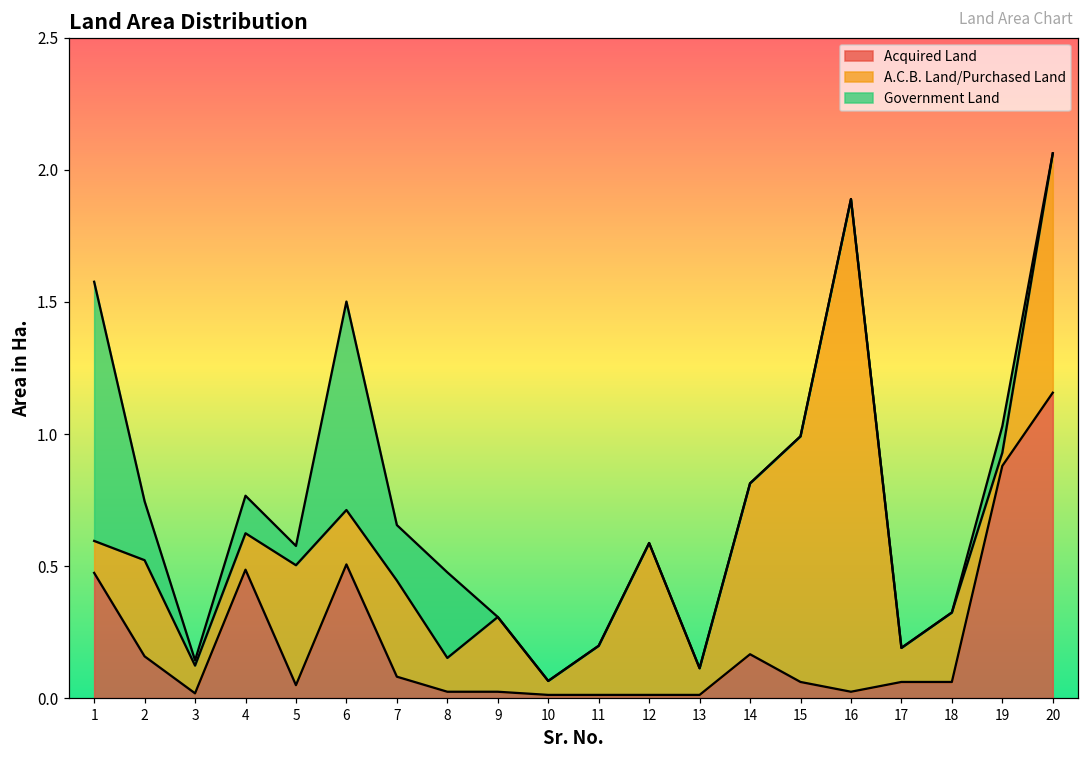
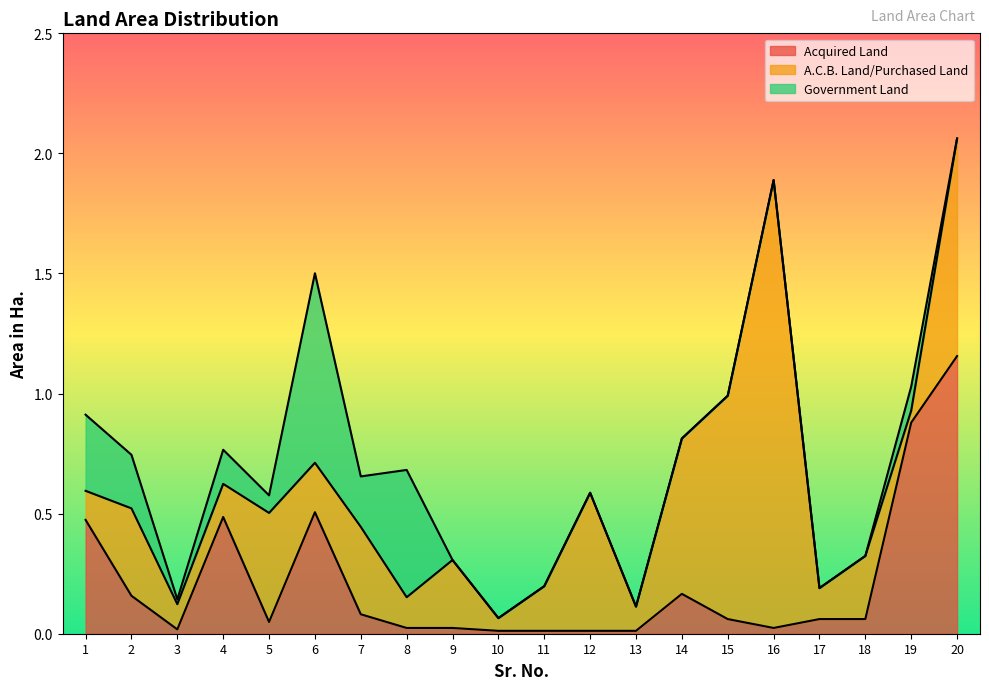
Government Land, 1: 0.98 -> 0.32
Government Land, 8: 0.32 -> 0.53
